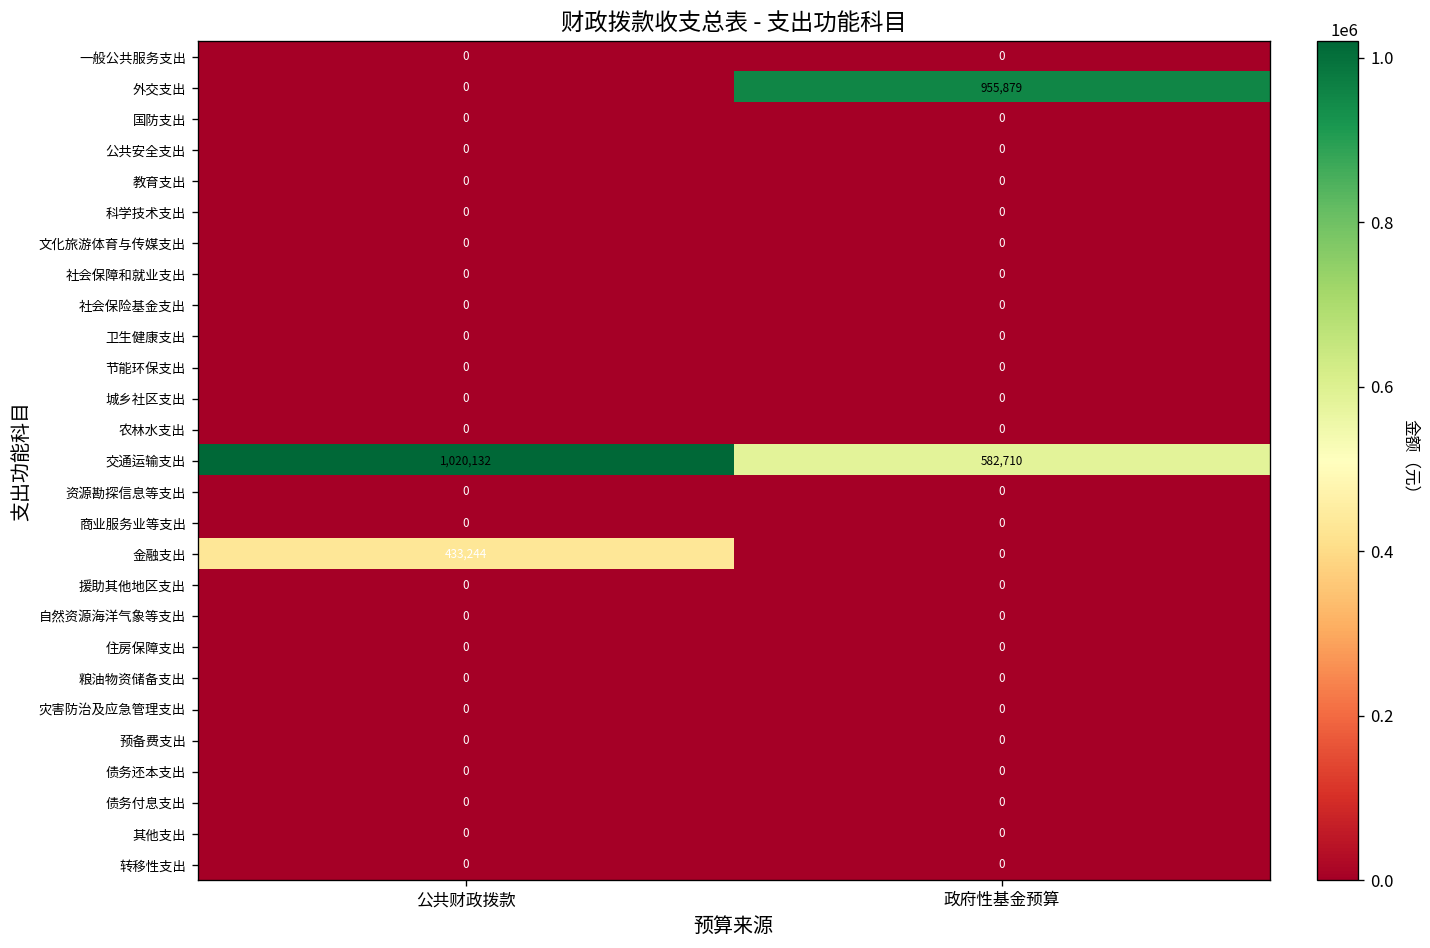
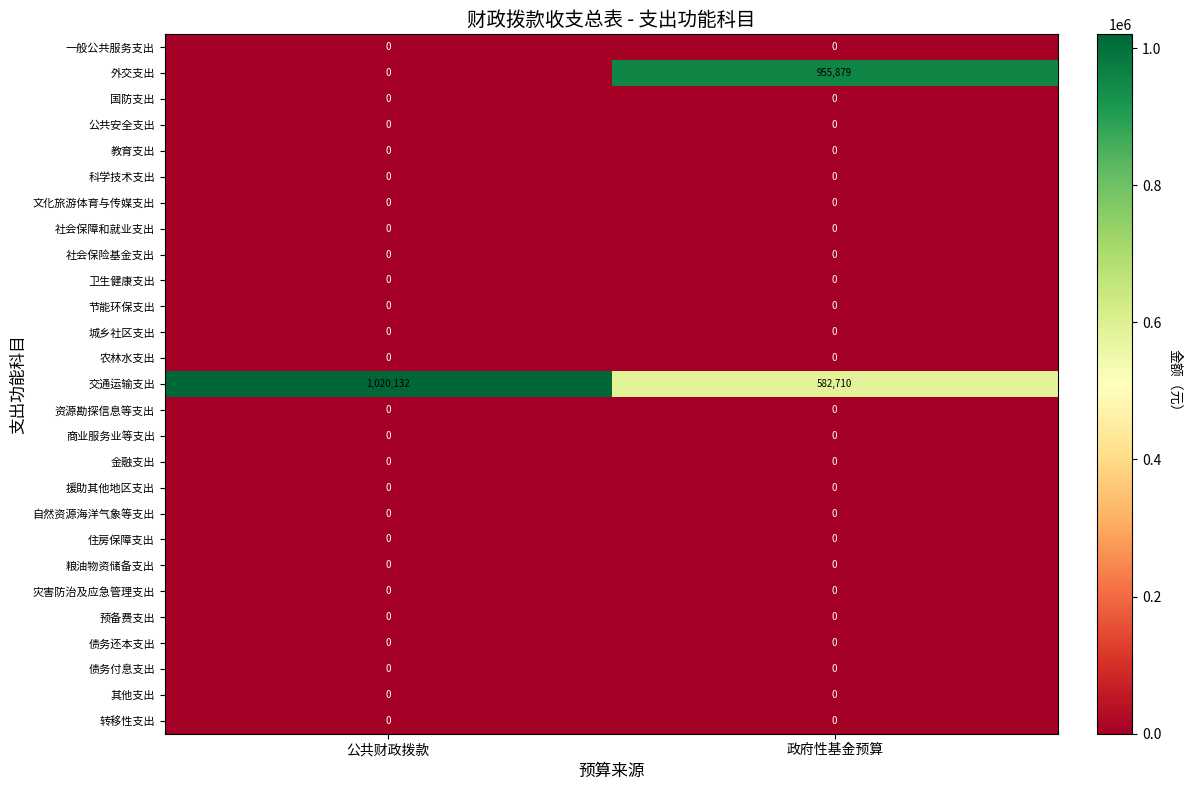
金融支出, 公共财政拨款: 433,244 -> 0
